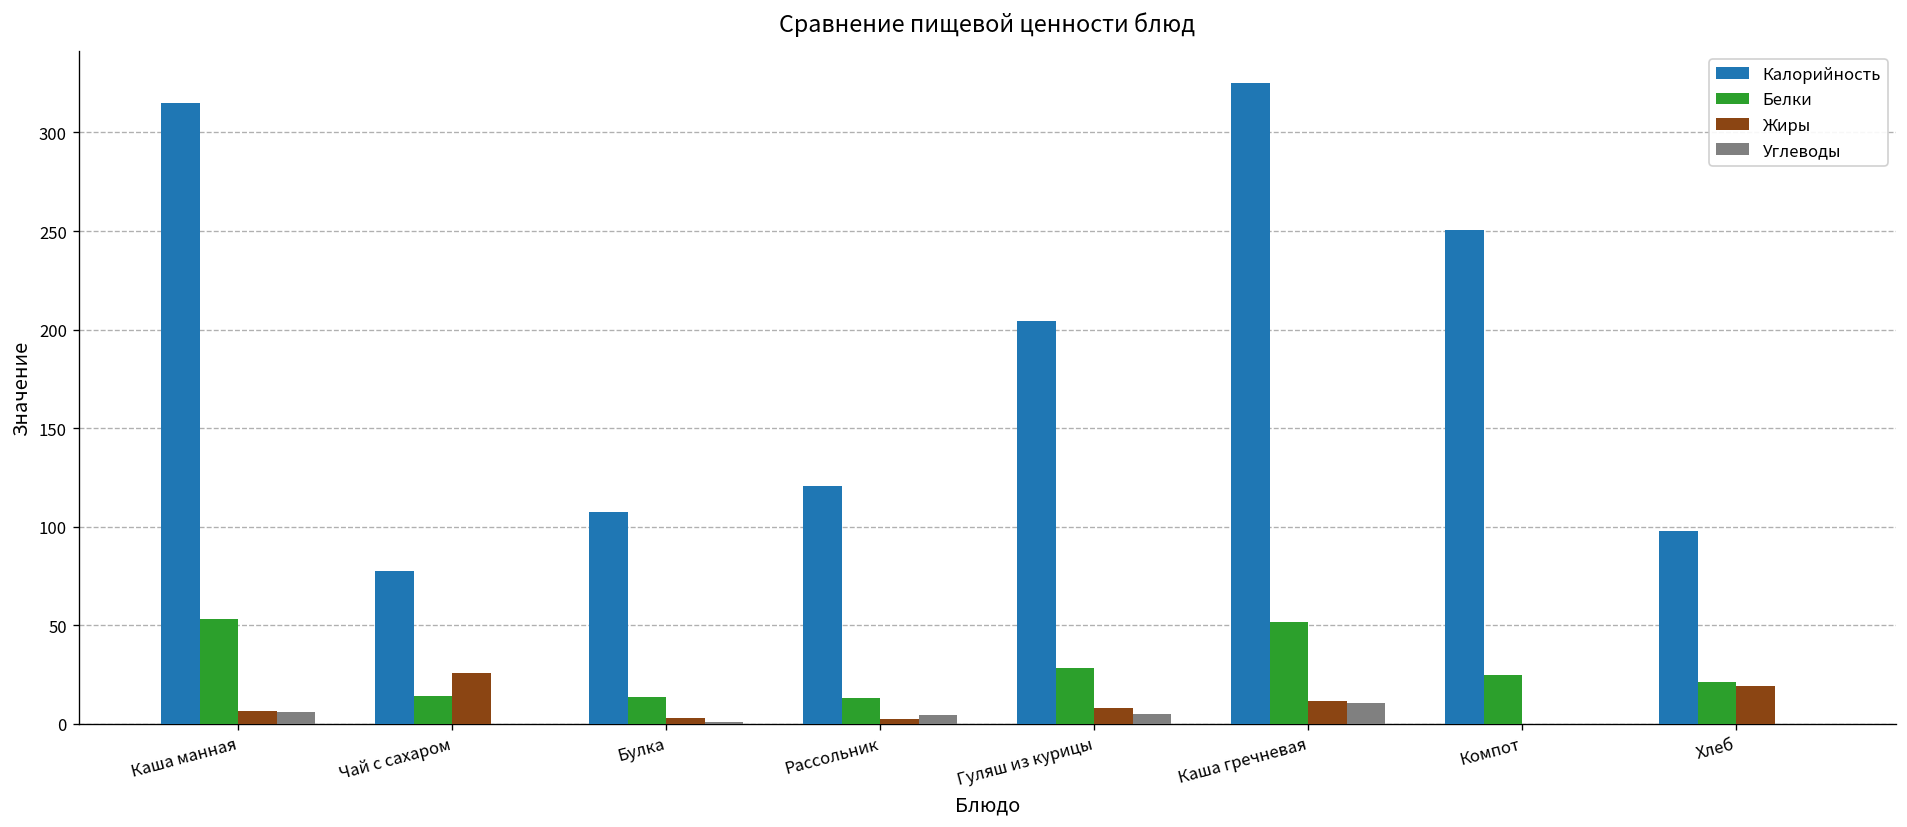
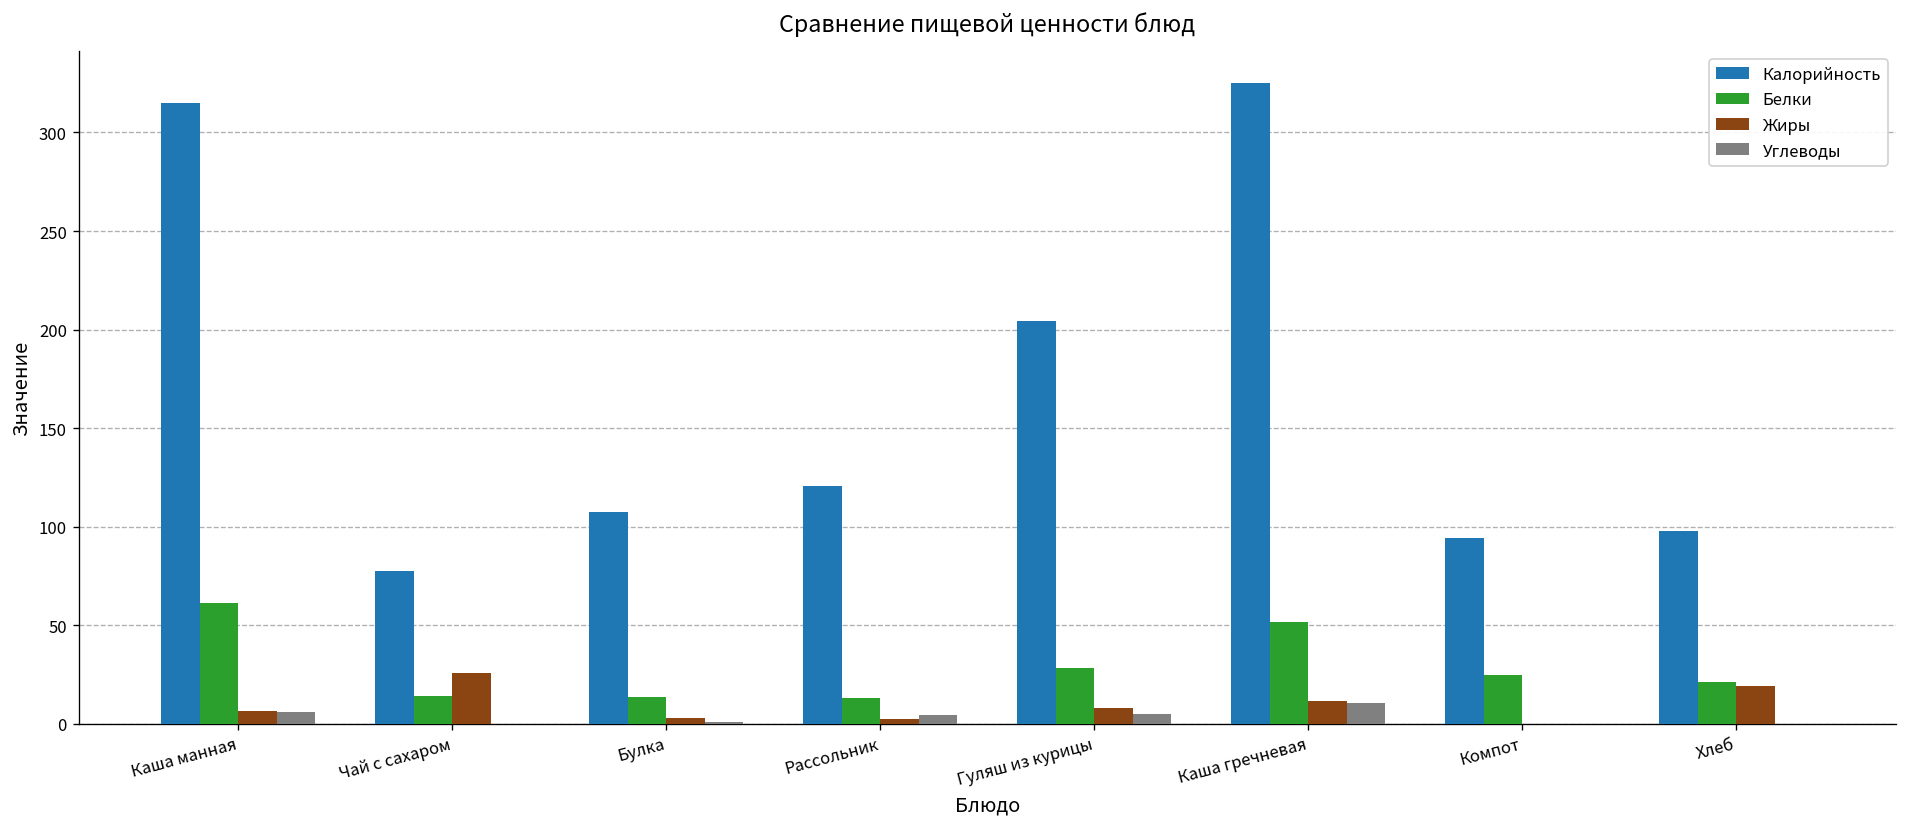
Белки, Каша манная: 53 -> 61
Калорийность, Компот: 251 -> 94
